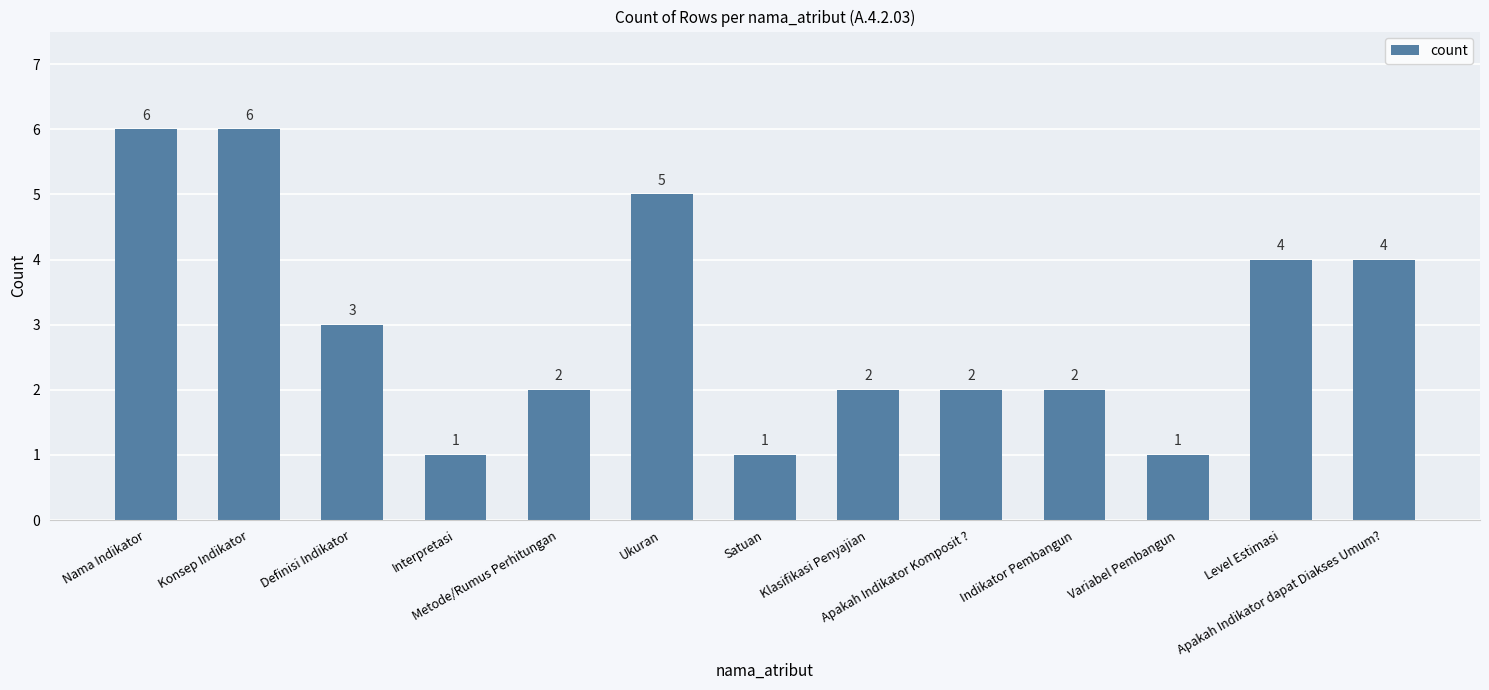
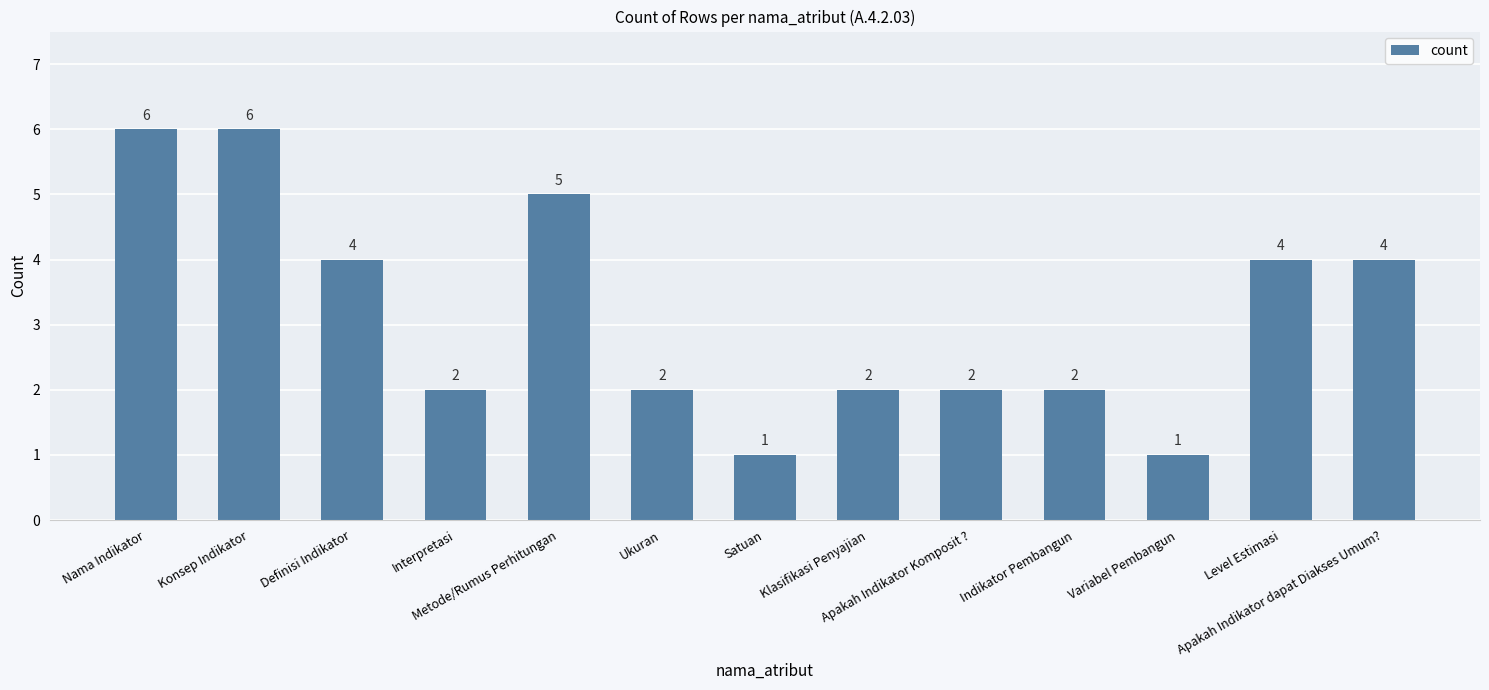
Definisi Indikator: 3 -> 4
Interpretasi: 1 -> 2
Metode/Rumus Perhitungan: 2 -> 5
Ukuran: 5 -> 2
